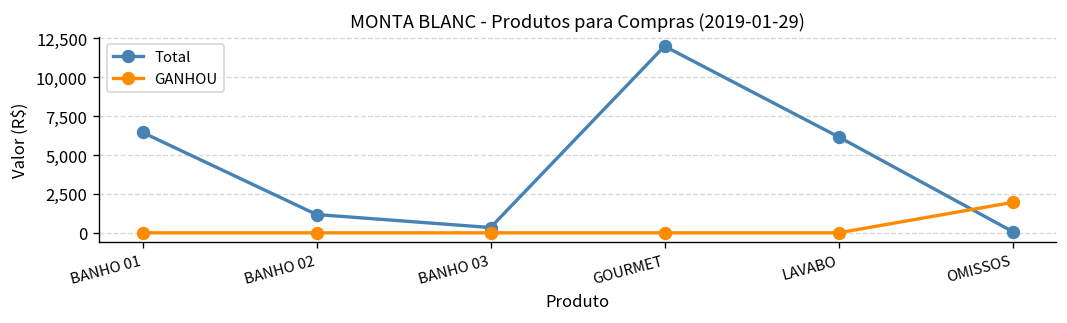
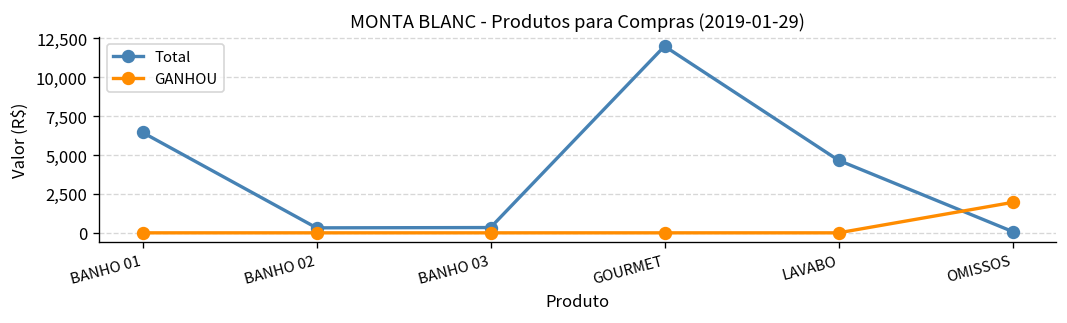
Total, BANHO 02: 1,200 -> 300
Total, LAVABO: 6,200 -> 4,700
